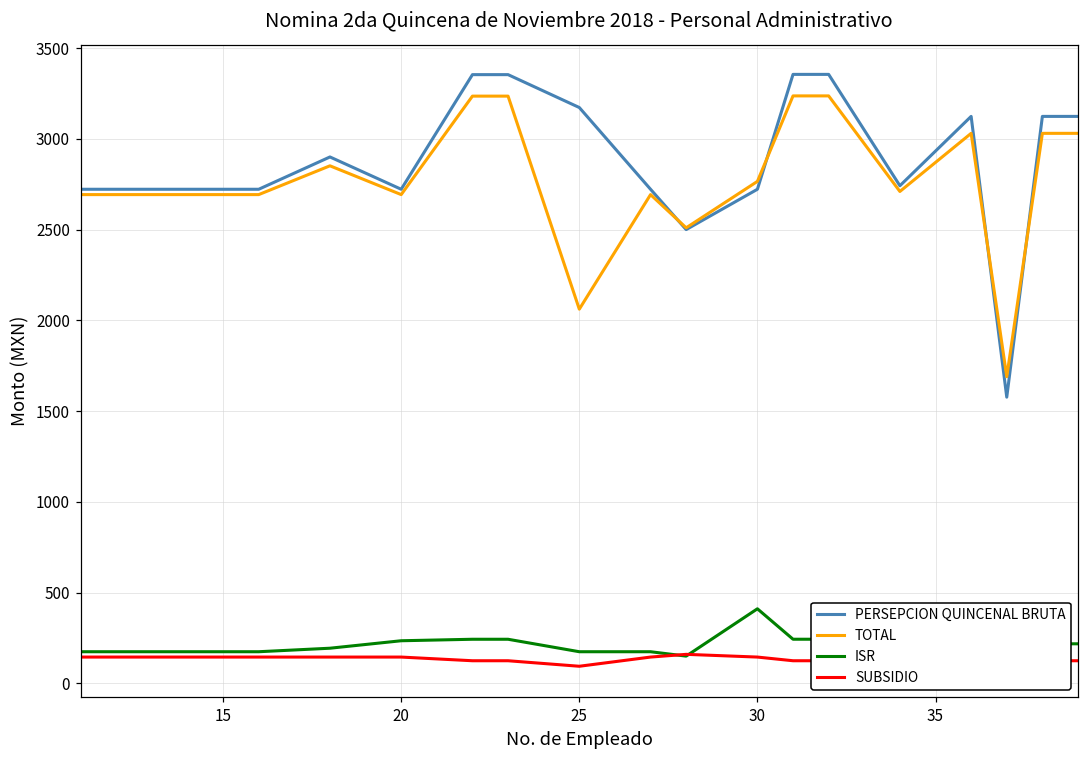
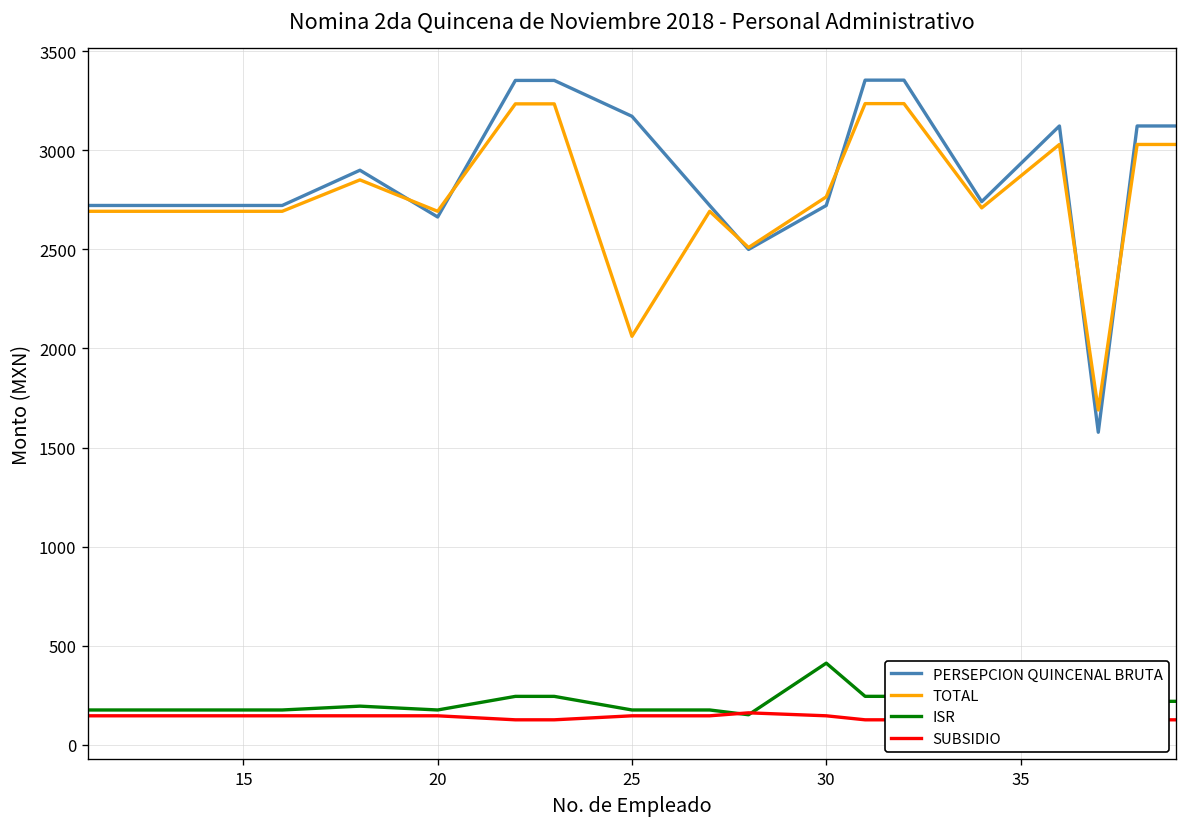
PERSEPCION QUINCENAL BRUTA, 20: 2720 -> 2660
ISR, 20: 240 -> 170
SUBSIDIO, 25: 90 -> 150
